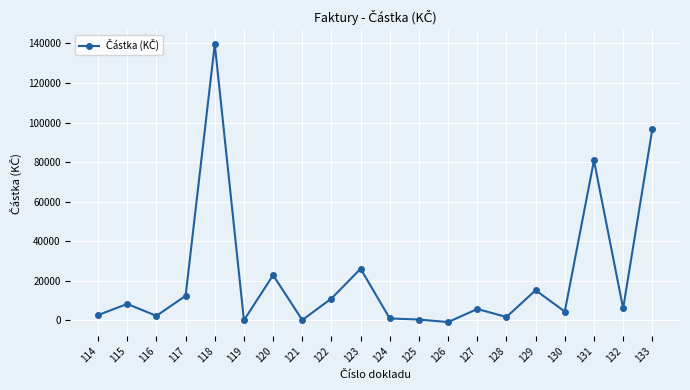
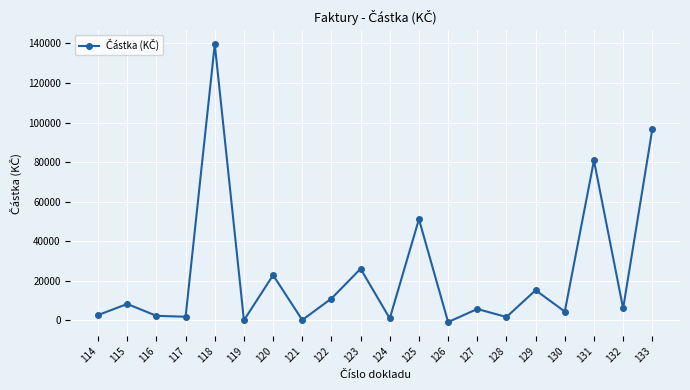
117: 12000 -> 2000
125: 0 -> 51000
